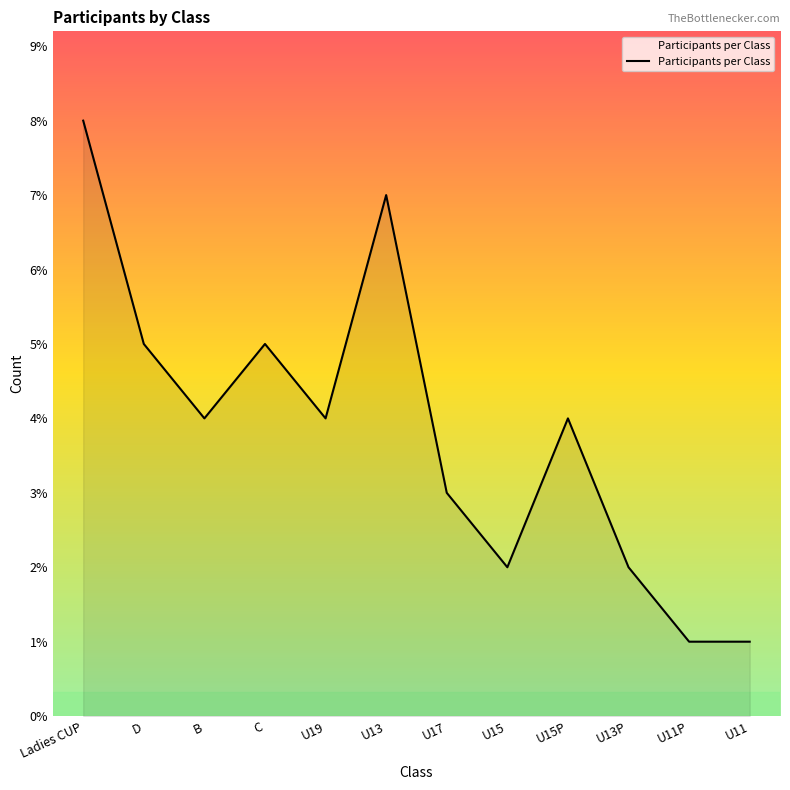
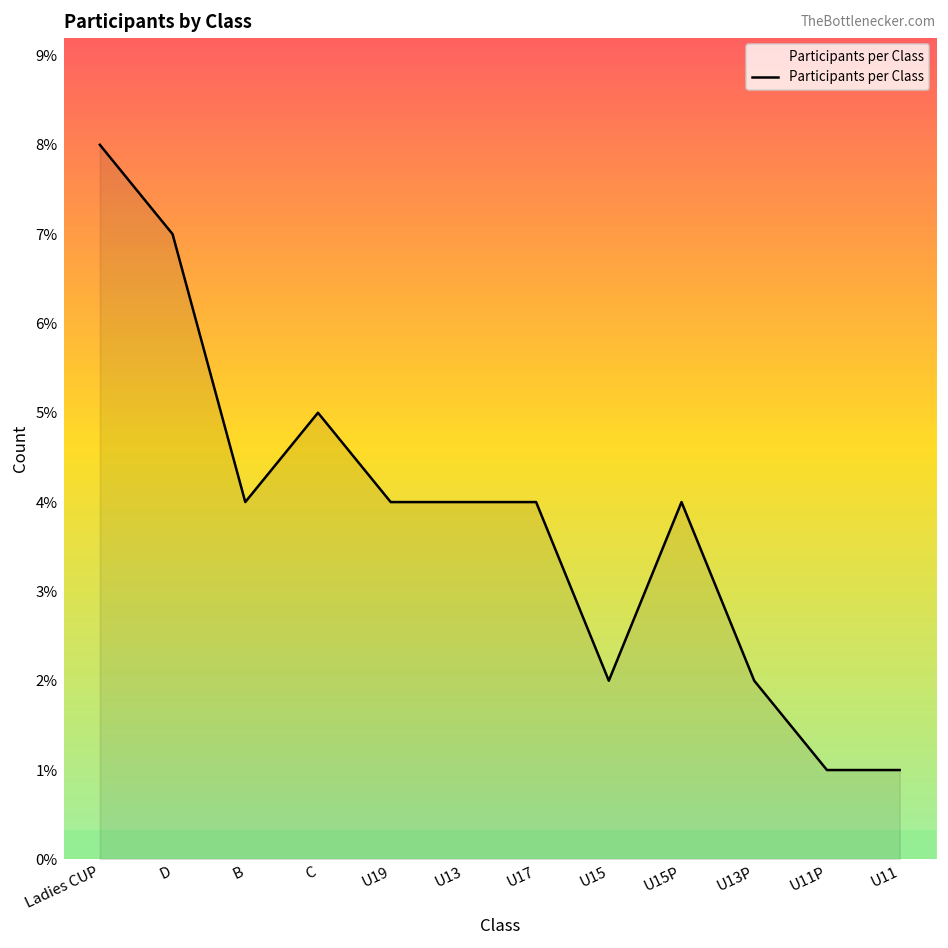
D: 5% -> 7%
U13: 7% -> 4%
U17: 3% -> 4%
